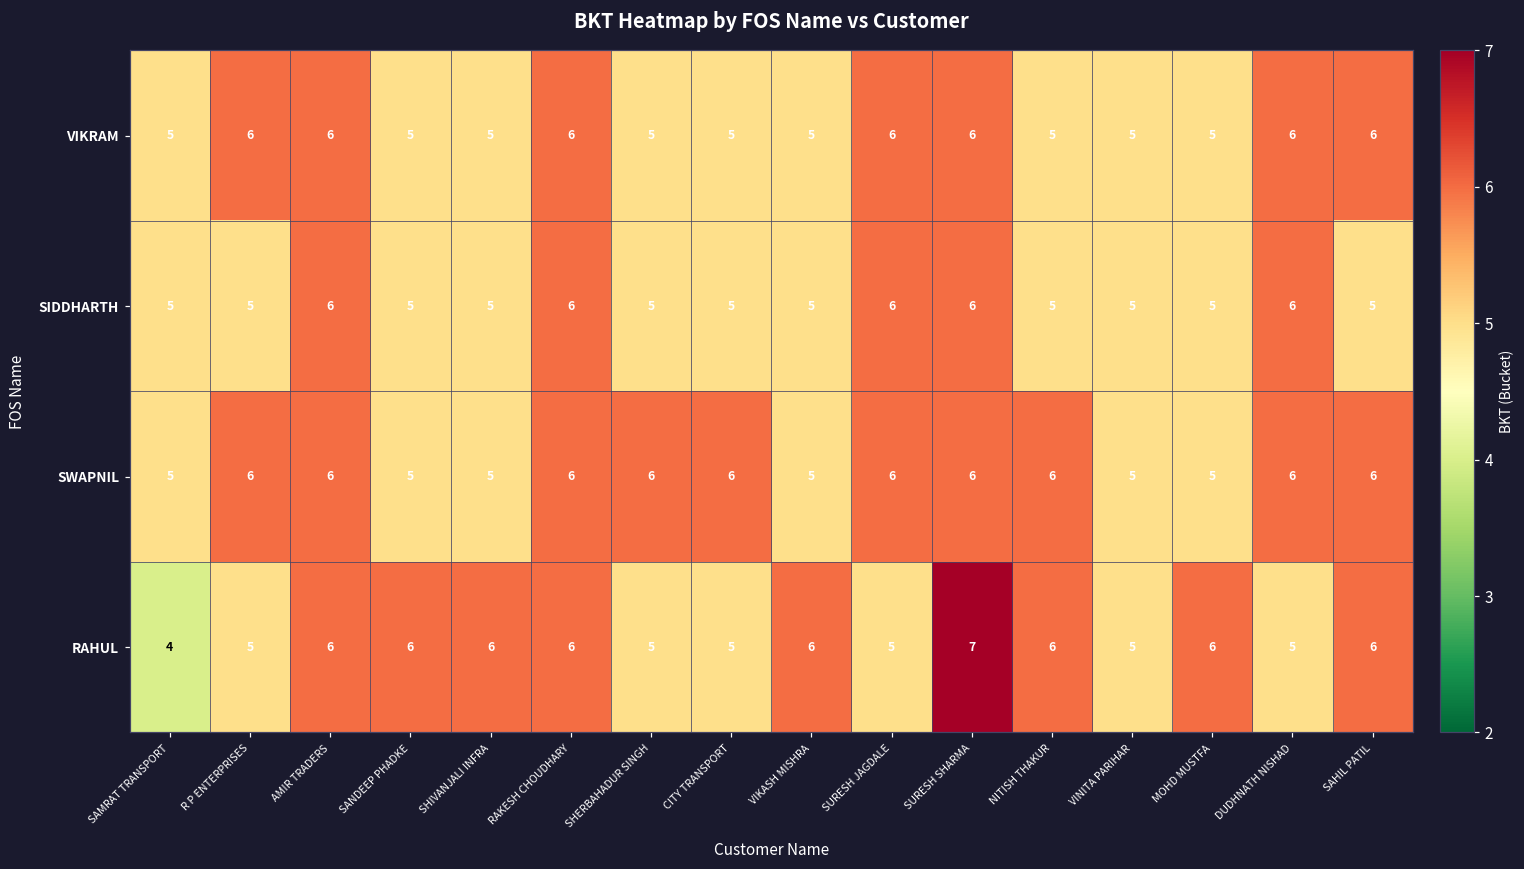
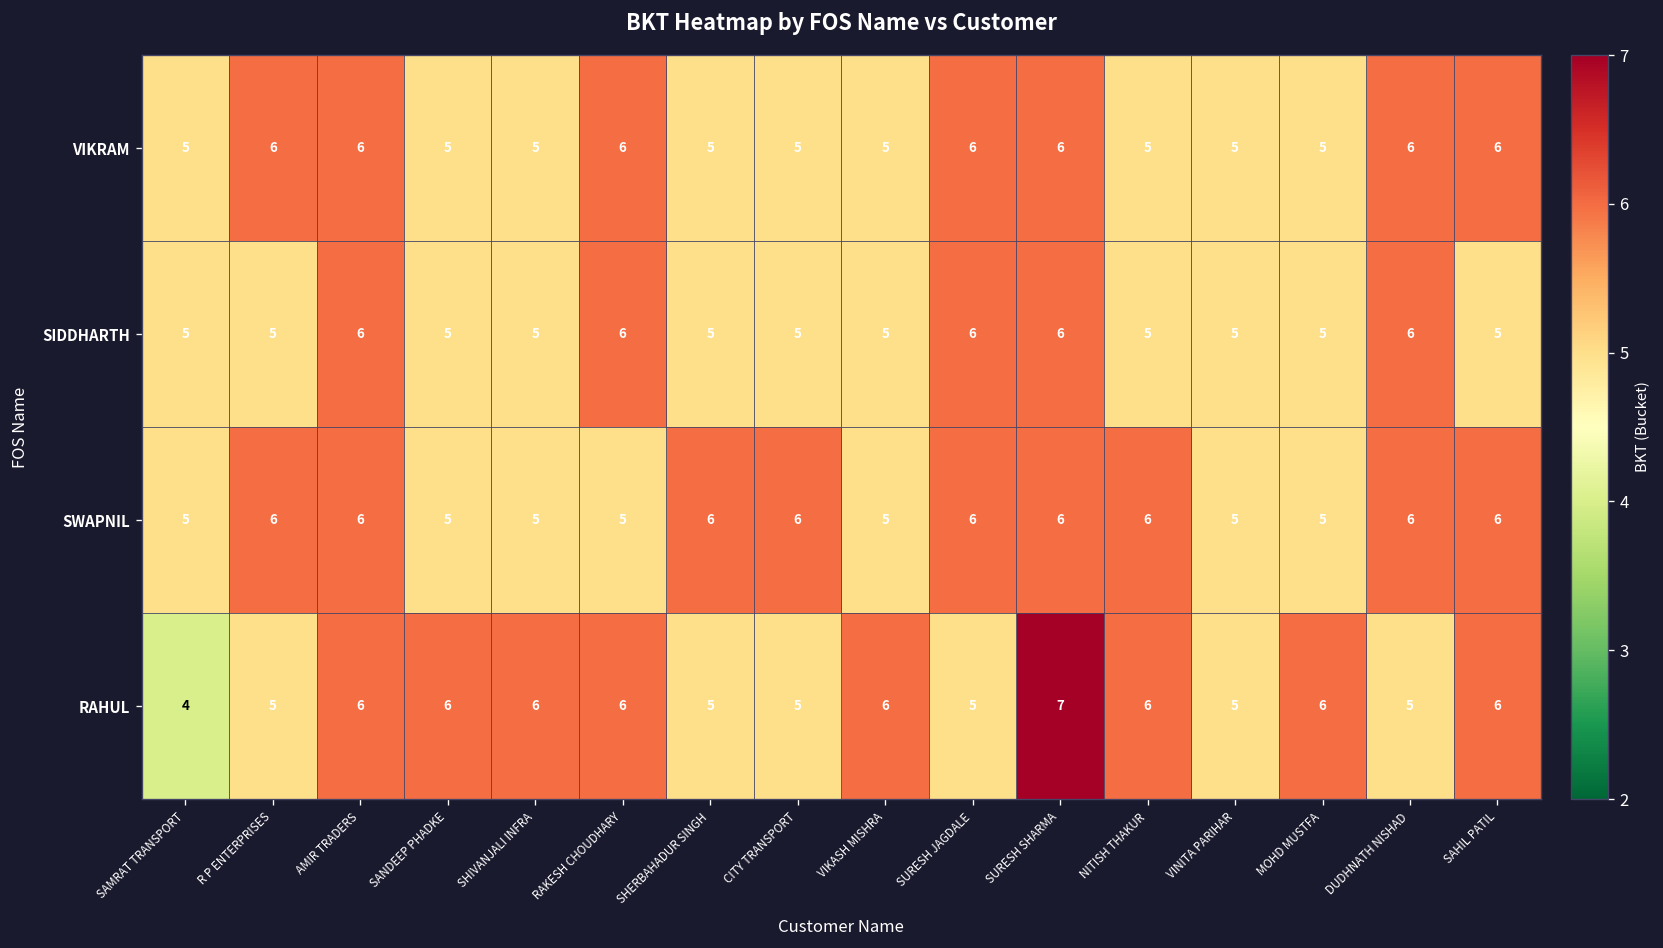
SWAPNIL, RAKESH CHOUDHARY: 6 -> 5
